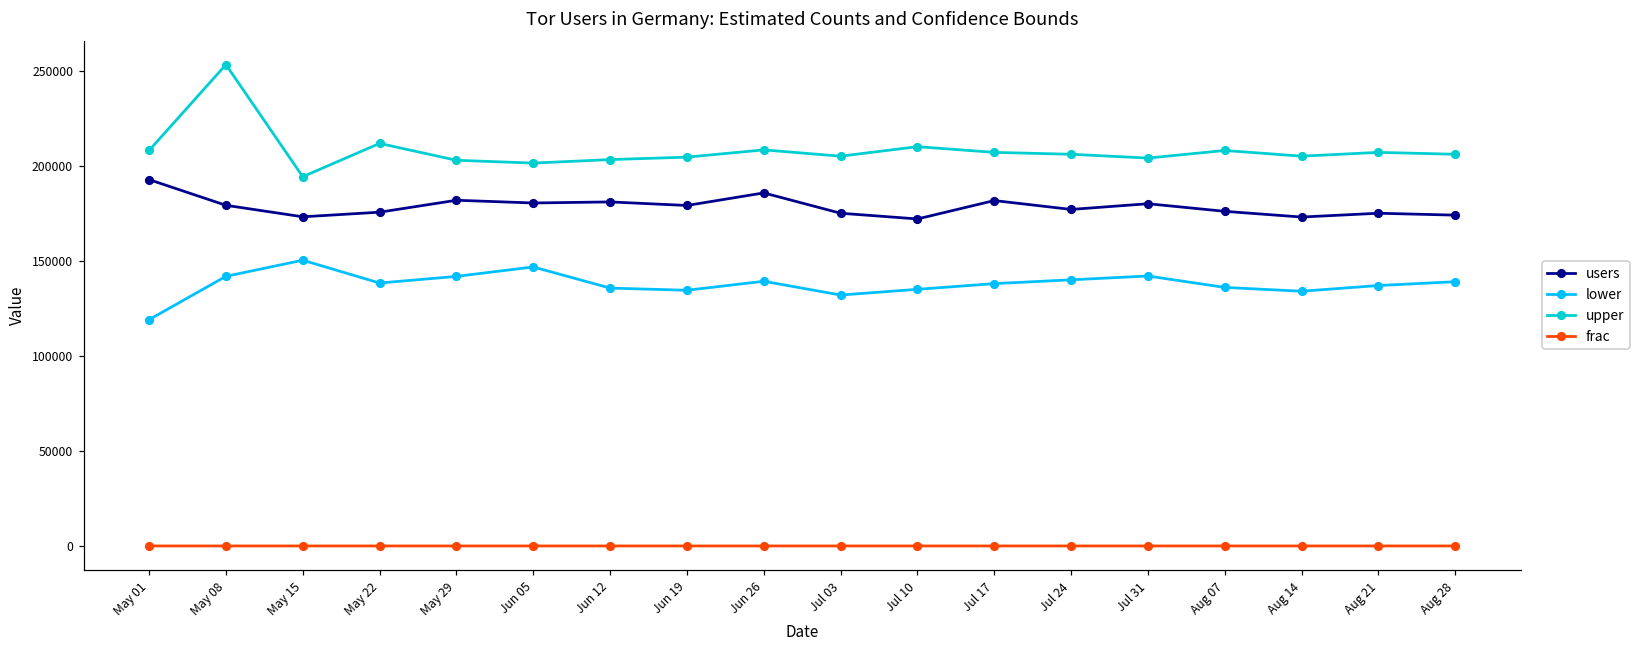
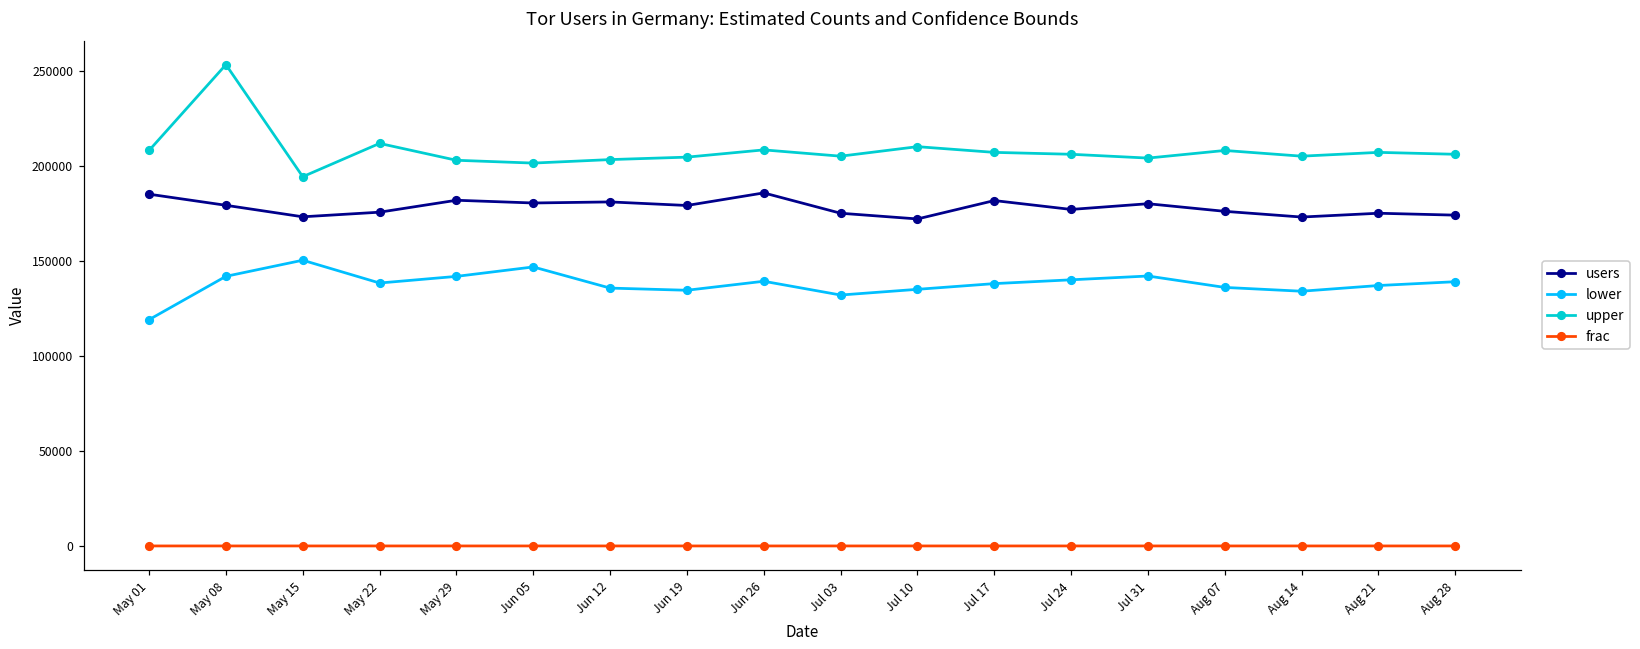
users, May 01: 193000 -> 185000
